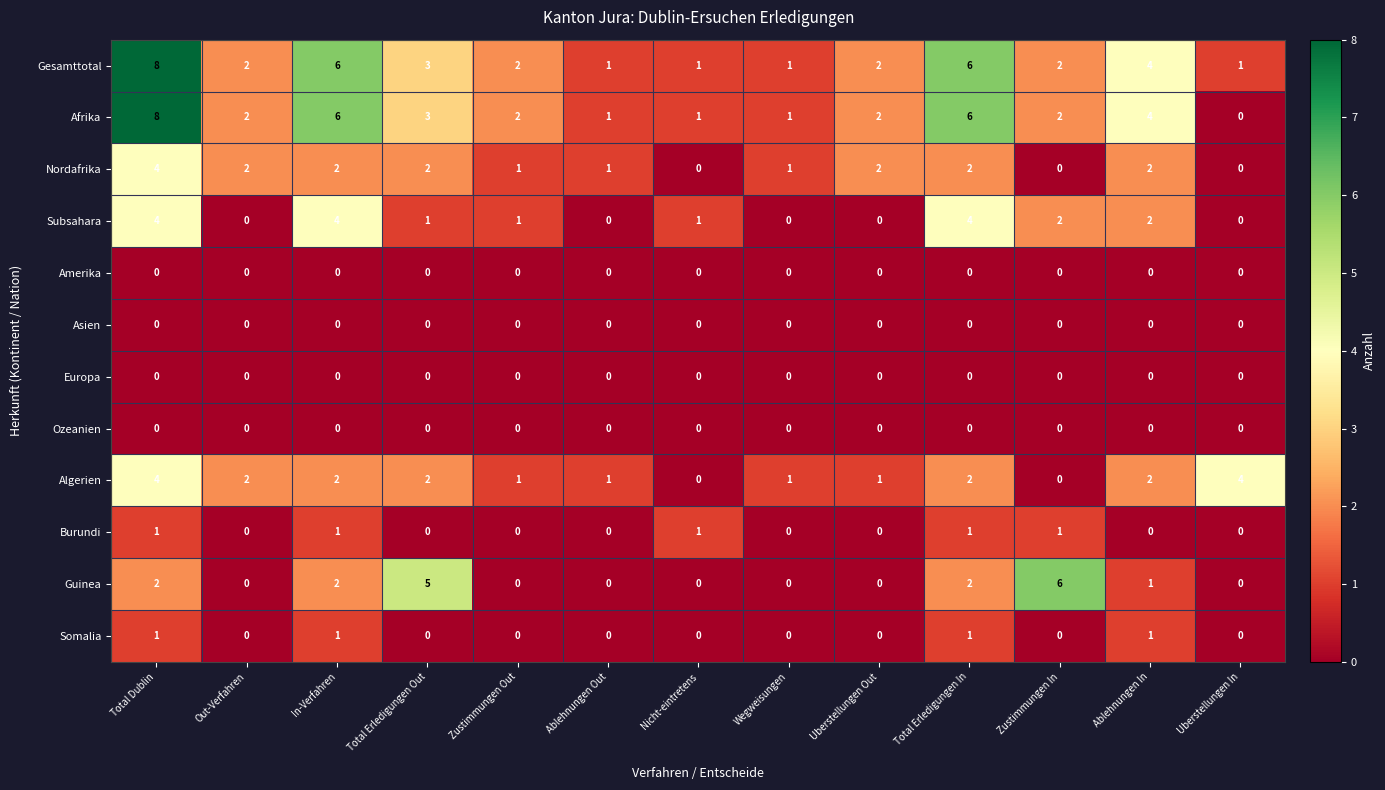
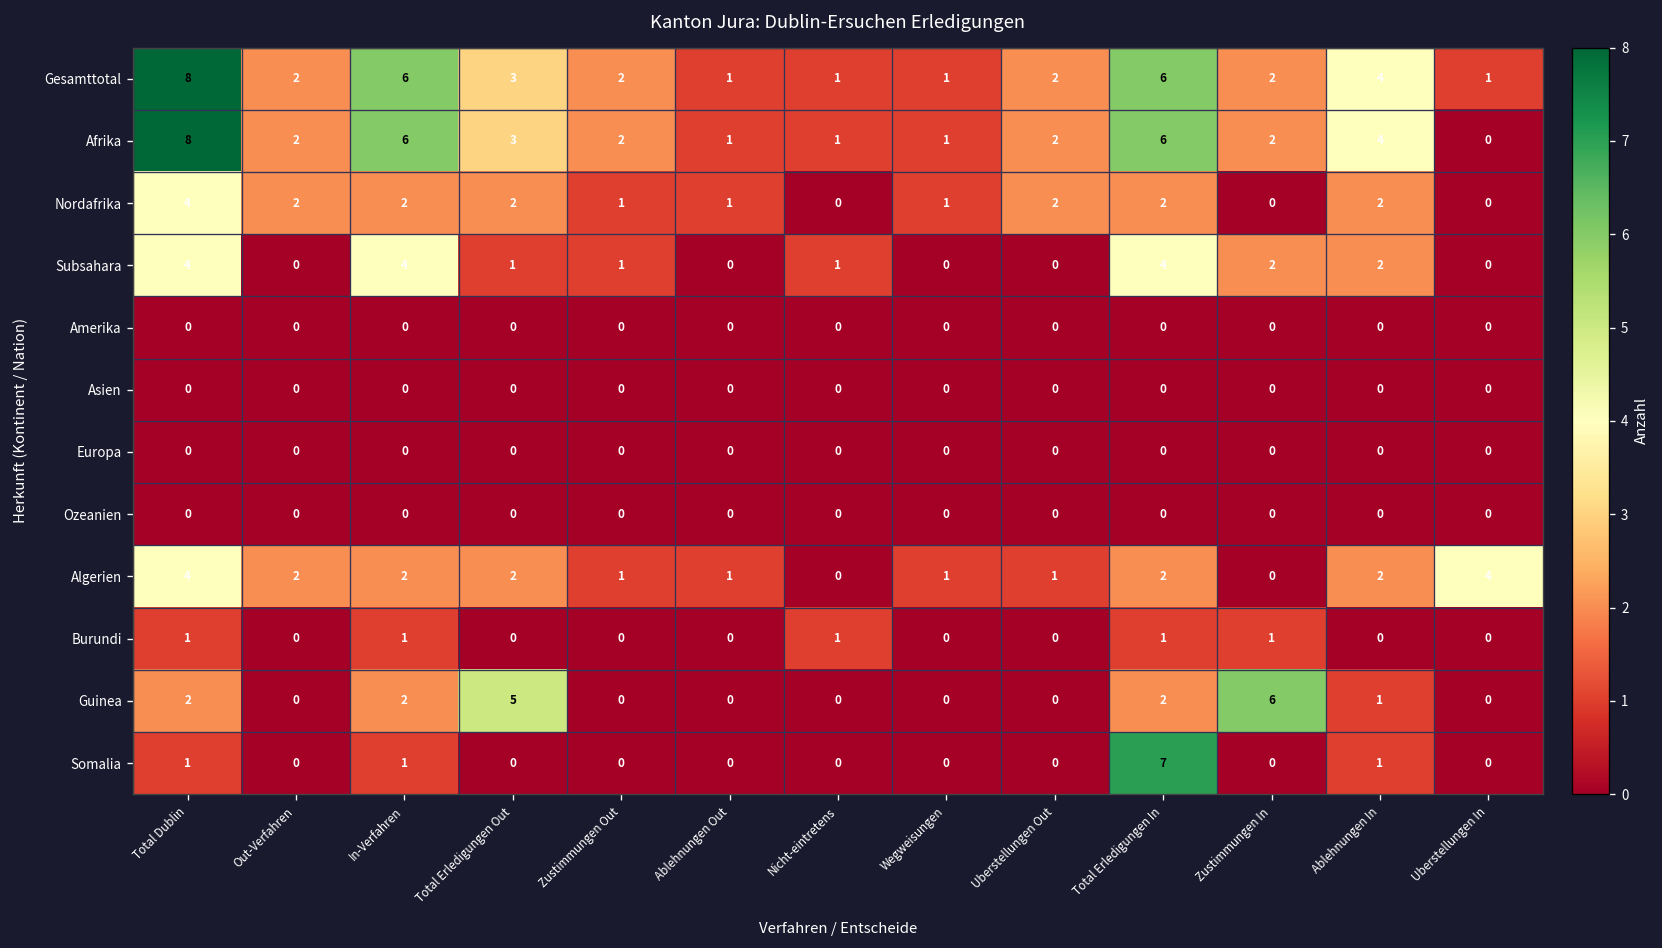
Somalia, Total Erledigungen In: 1 -> 7
